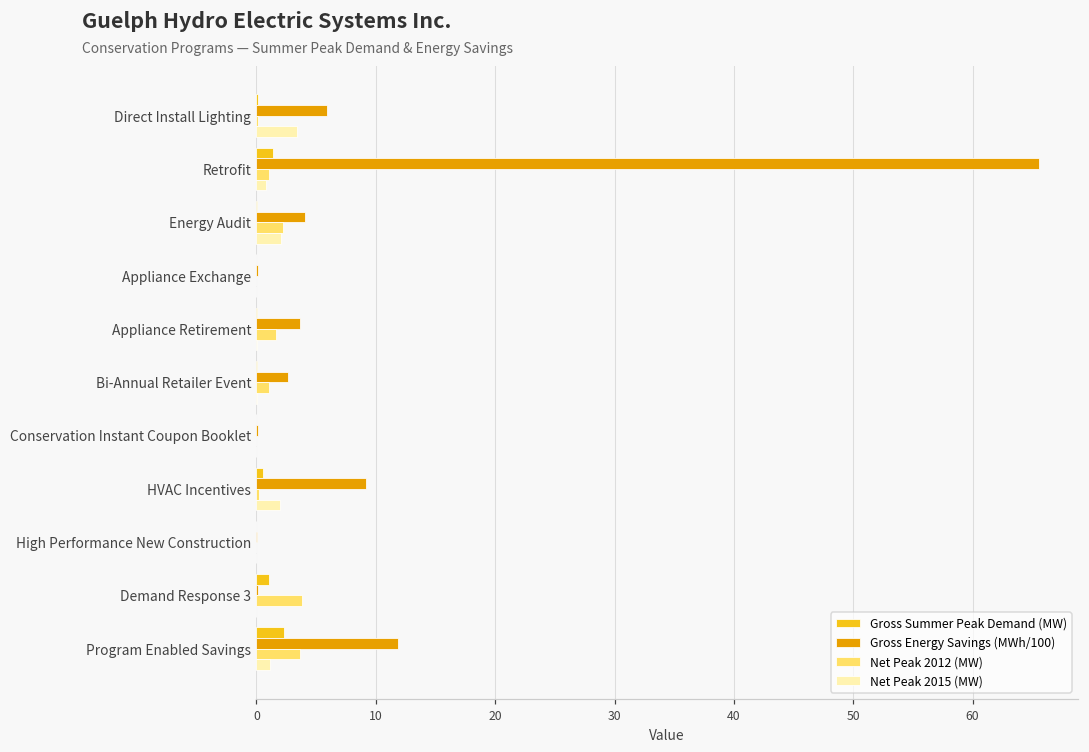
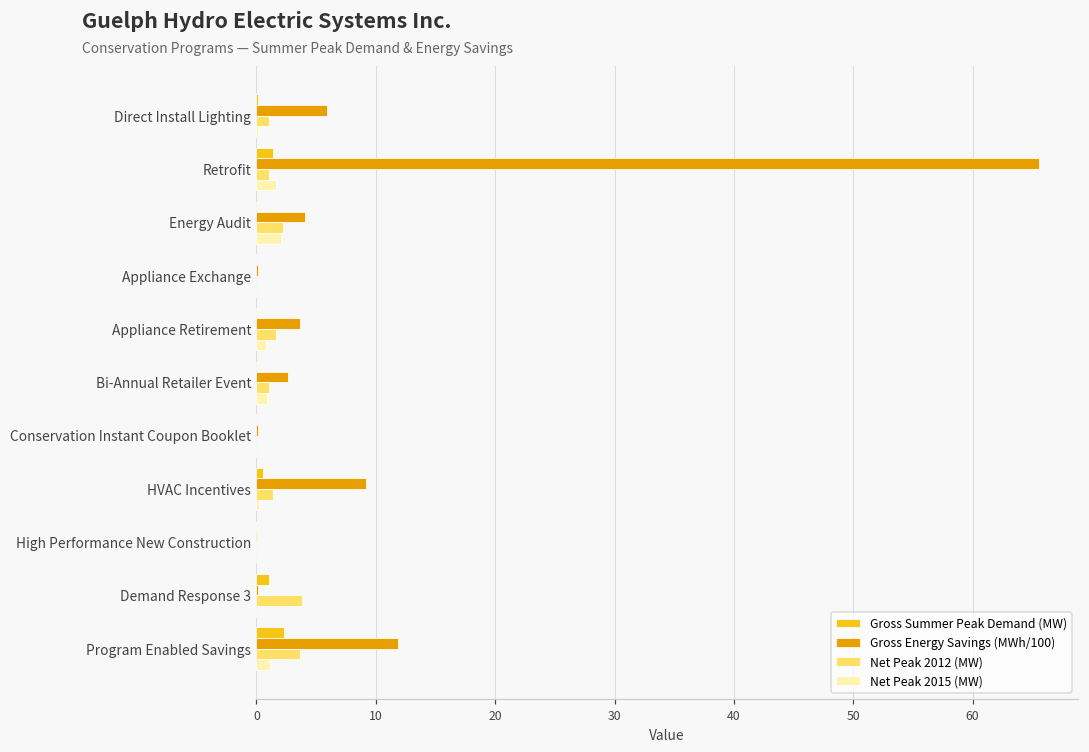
Net Peak 2012 (MW), Direct Install Lighting: 0.2 -> 1.0
Net Peak 2015 (MW), Direct Install Lighting: 3.4 -> 0.1
Net Peak 2015 (MW), Retrofit: 0.8 -> 1.6
Net Peak 2015 (MW), Appliance Retirement: 0.0 -> 0.8
Net Peak 2015 (MW), Bi-Annual Retailer Event: 0.0 -> 0.9
Net Peak 2012 (MW), HVAC Incentives: 0.3 -> 1.4
Net Peak 2015 (MW), HVAC Incentives: 2.0 -> 0.3
